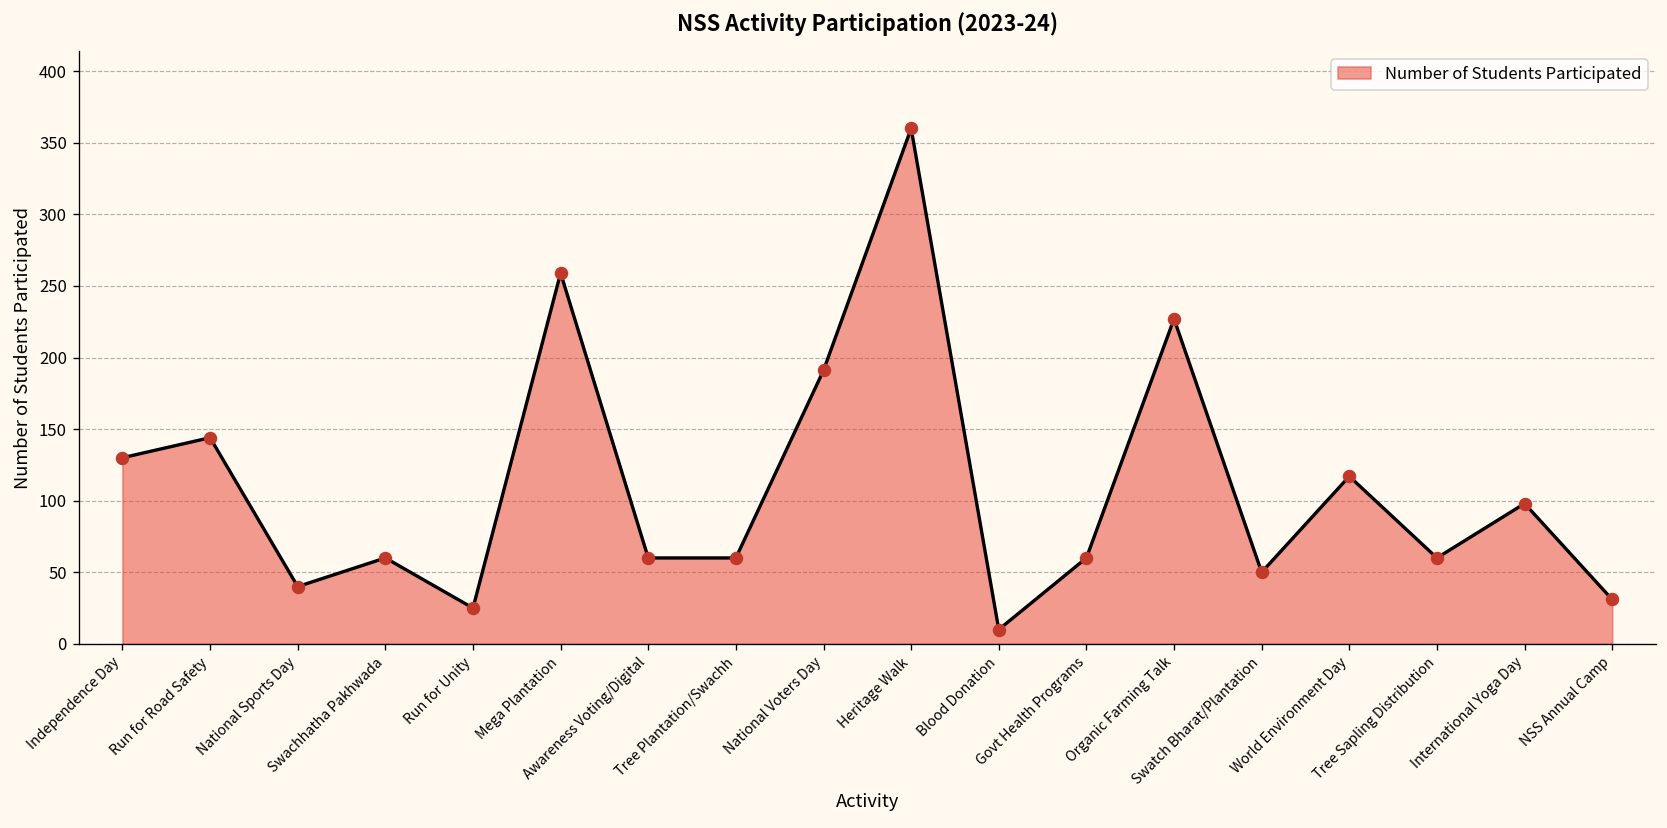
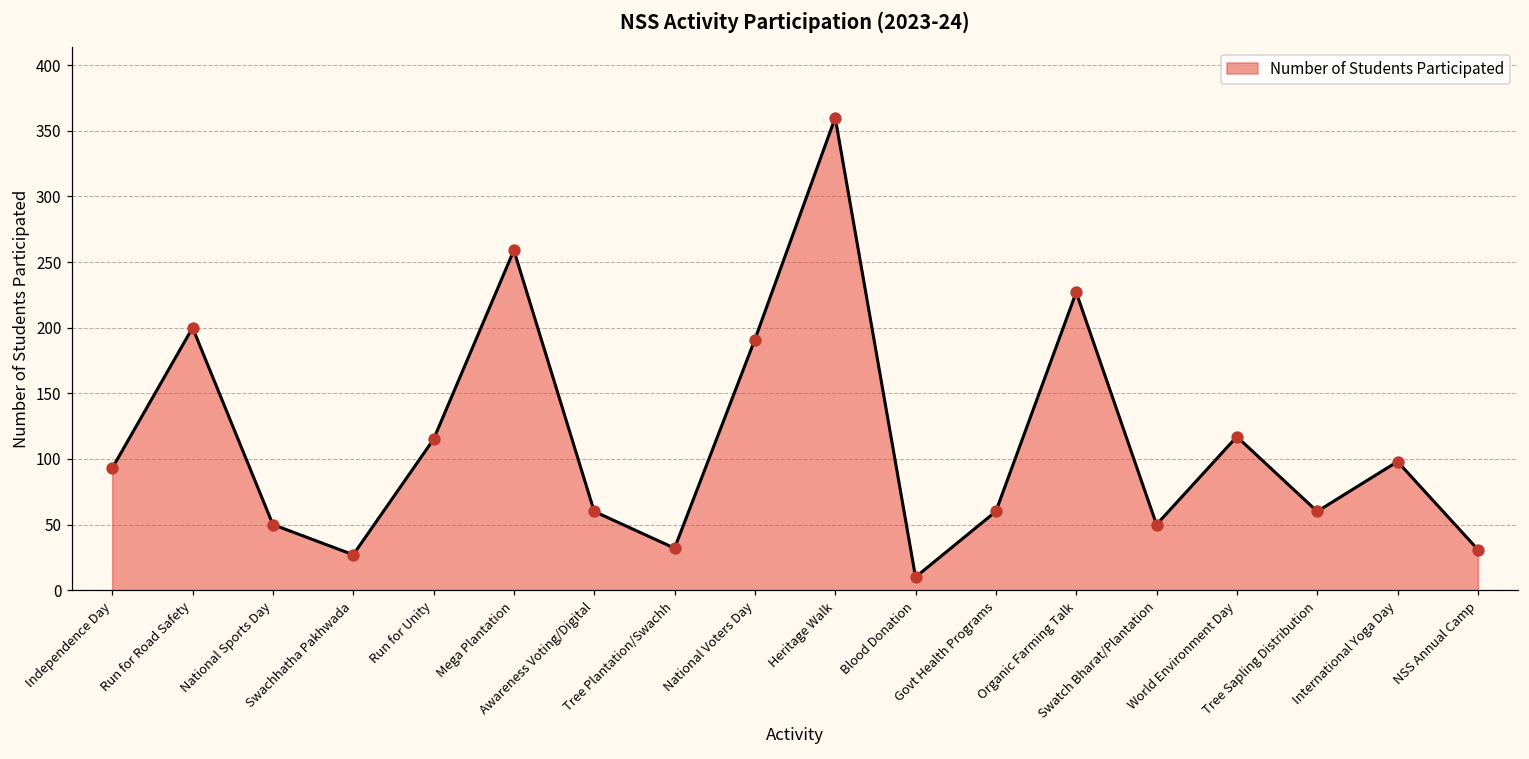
Independence Day: 130 -> 93
Run for Road Safety: 144 -> 200
National Sports Day: 40 -> 50
Swachhatha Pakhwada: 60 -> 27
Run for Unity: 25 -> 115
Tree Plantation/Swachh: 60 -> 32
